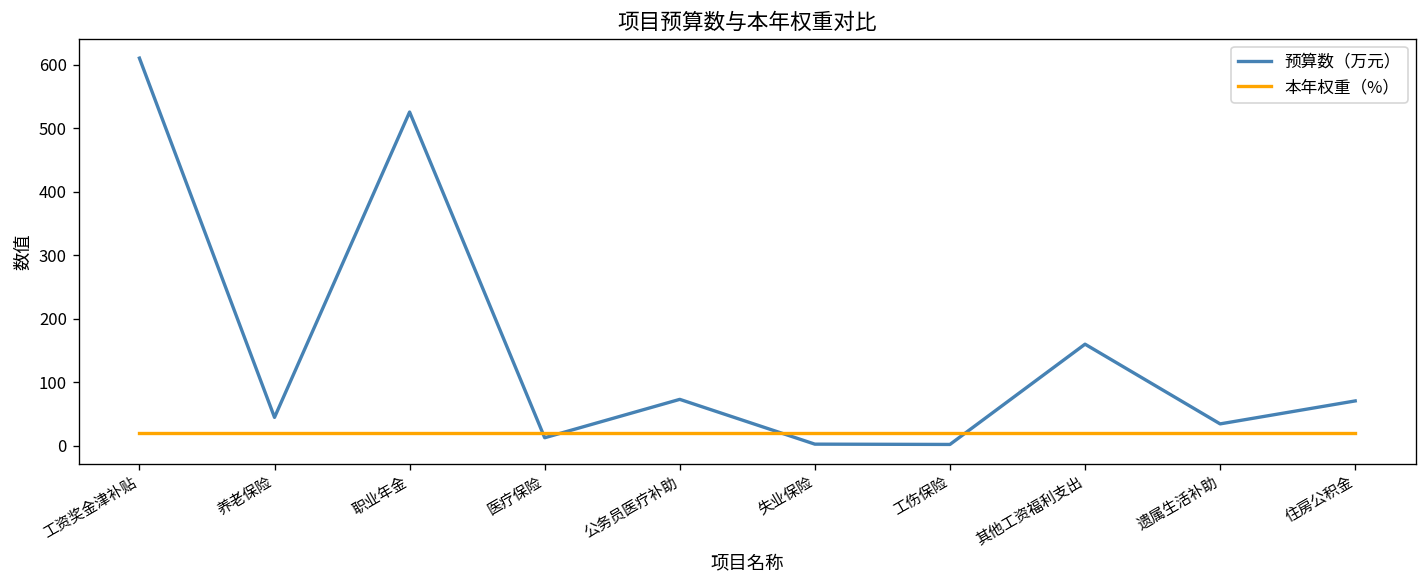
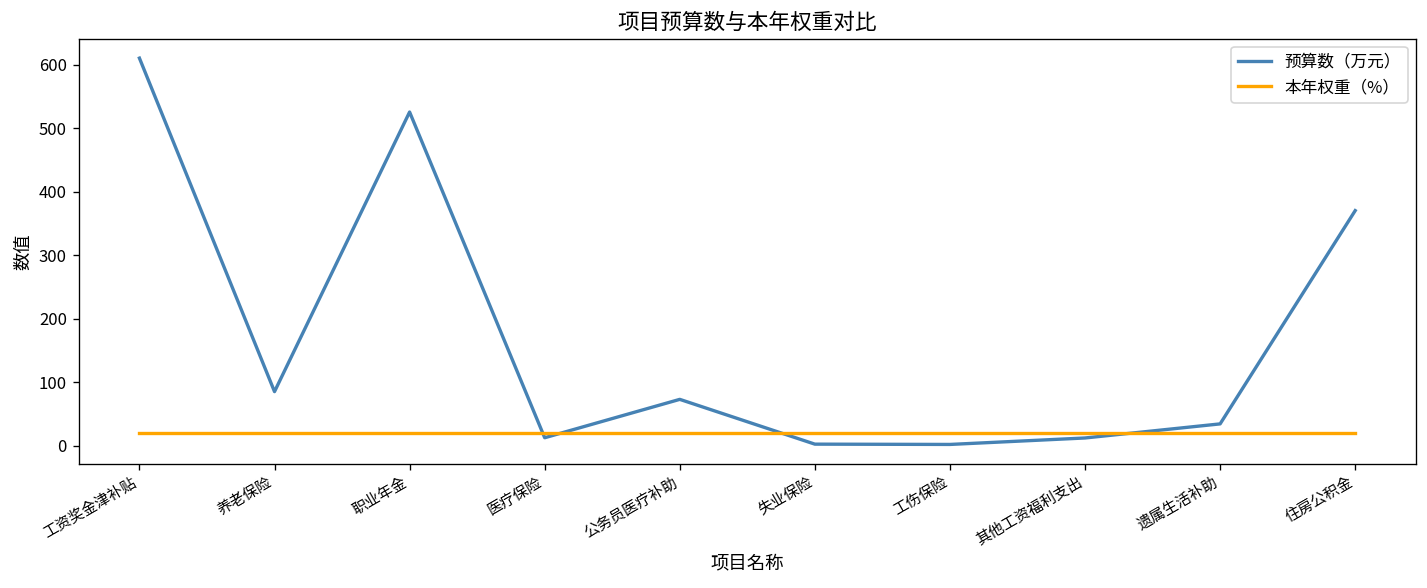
预算数（万元）, 养老保险: 40 -> 90
预算数（万元）, 其他工资福利支出: 160 -> 10
预算数（万元）, 住房公积金: 70 -> 370
